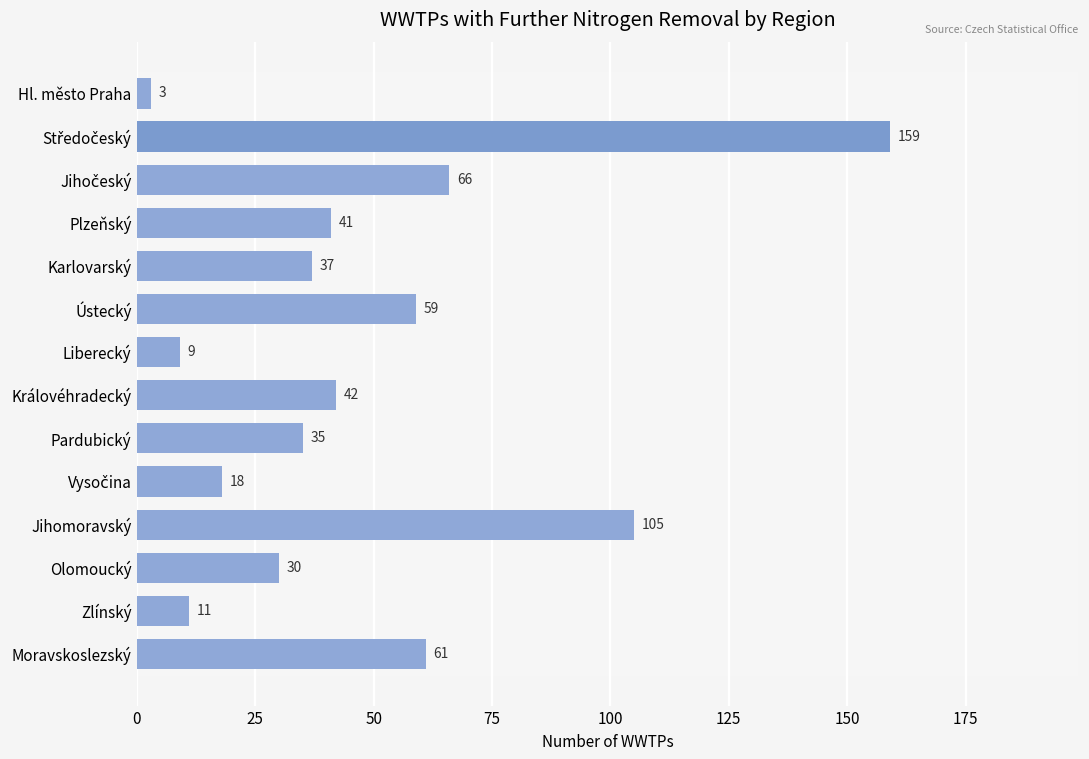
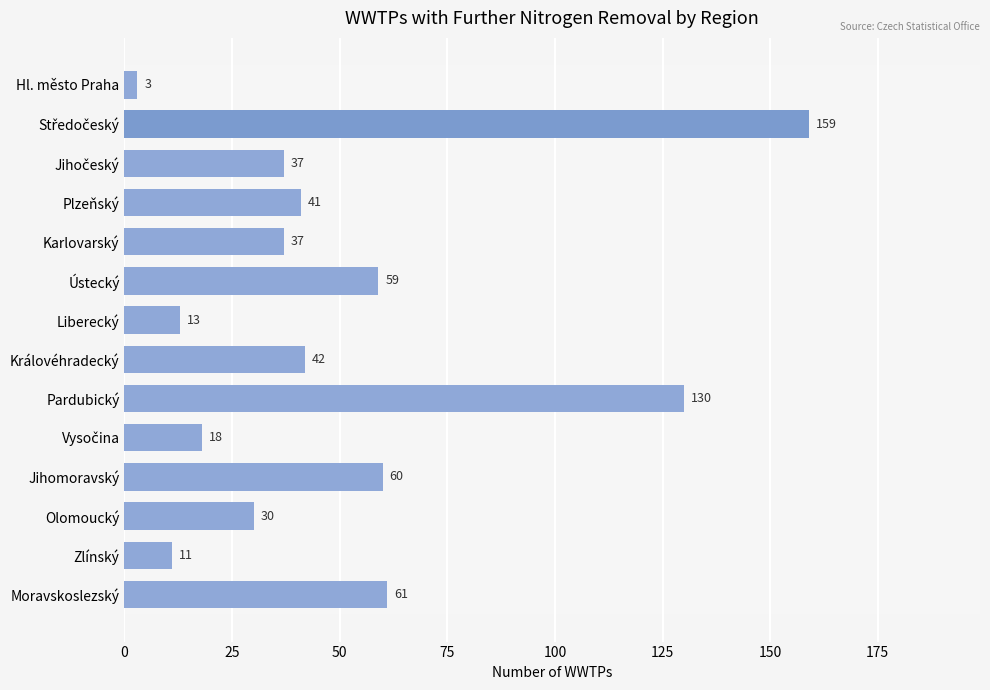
Jihočeský: 66 -> 37
Liberecký: 9 -> 13
Pardubický: 35 -> 130
Jihomoravský: 105 -> 60
